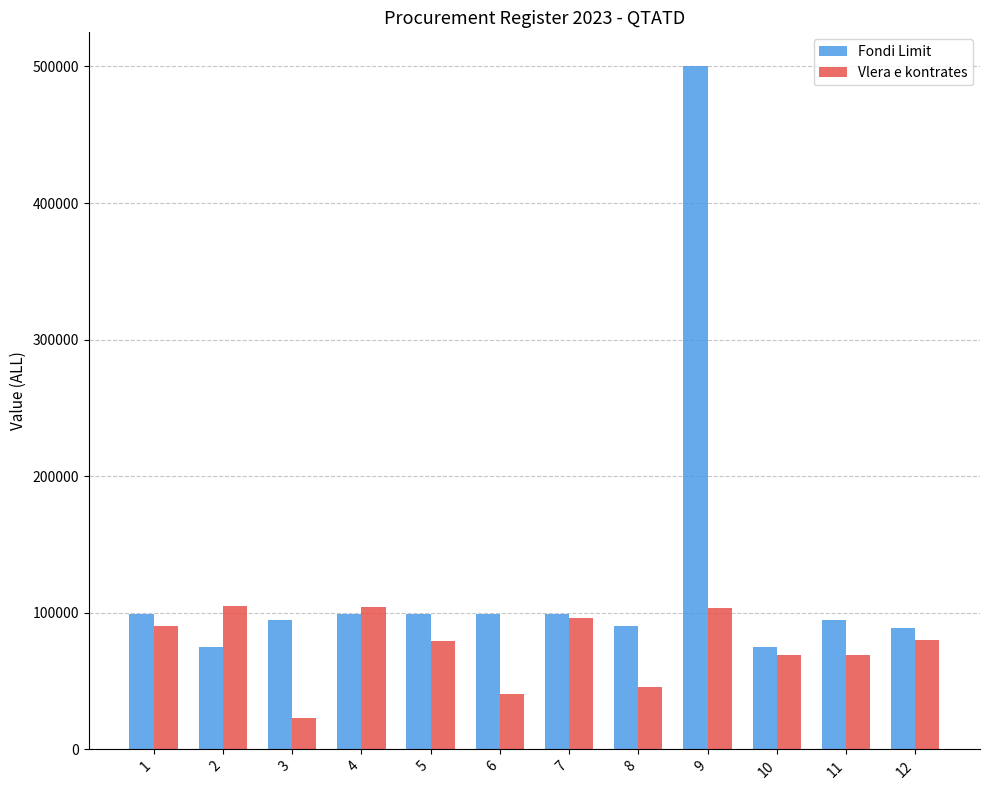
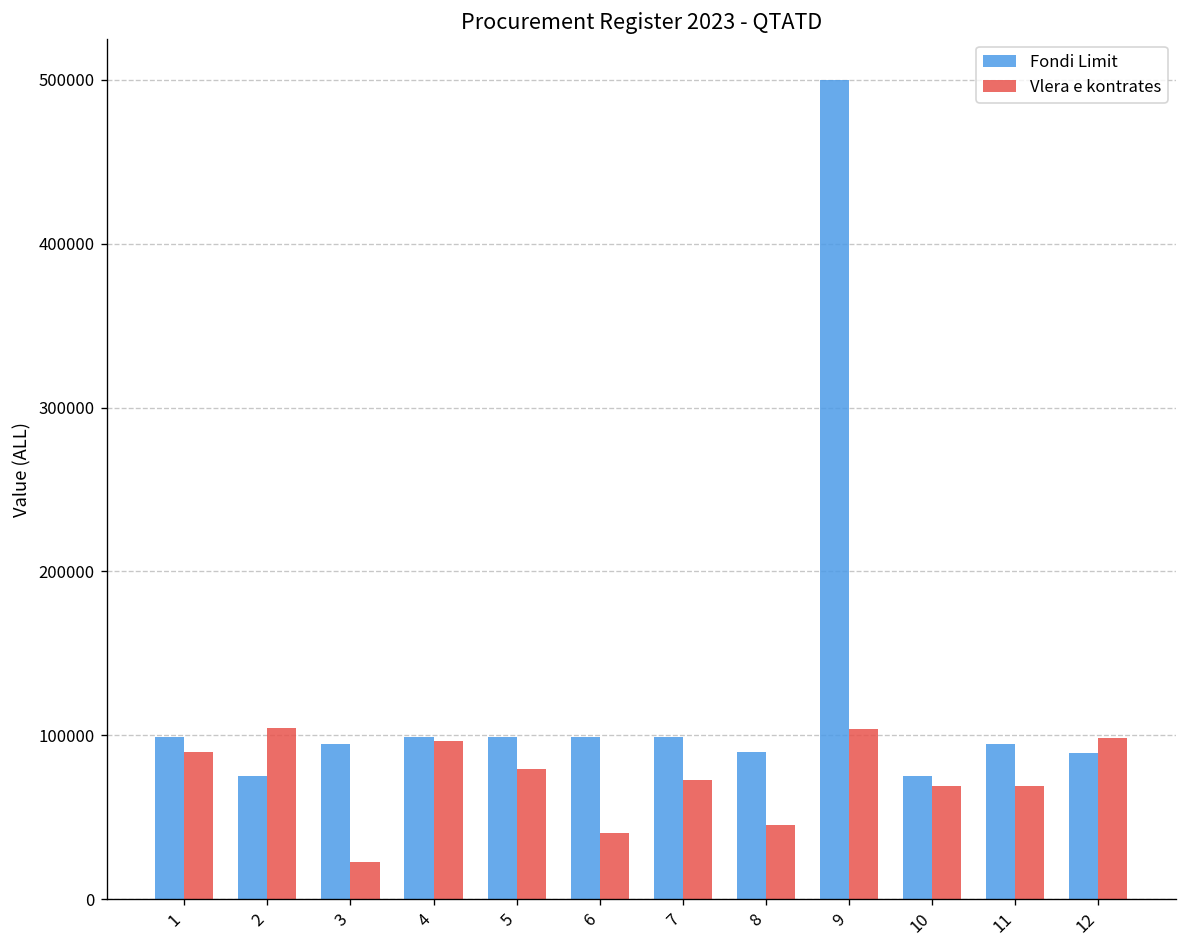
Vlera e kontrates, 4: 104000 -> 97000
Vlera e kontrates, 7: 96000 -> 73000
Vlera e kontrates, 12: 80000 -> 98000
